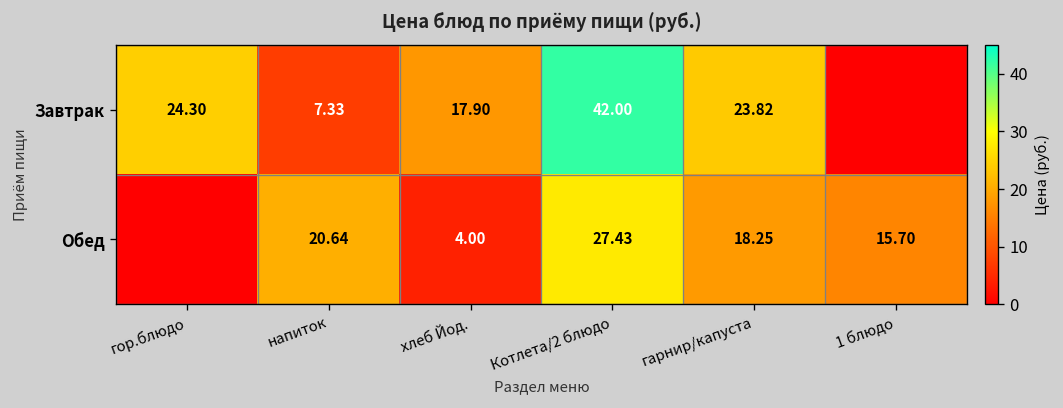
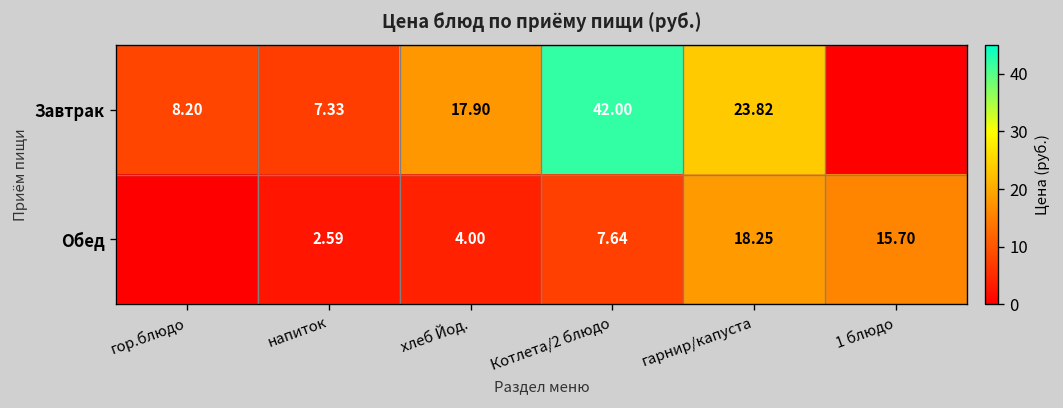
Завтрак, гор.блюдо: 24.30 -> 8.20
Обед, напиток: 20.64 -> 2.59
Обед, Котлета/2 блюдо: 27.43 -> 7.64
